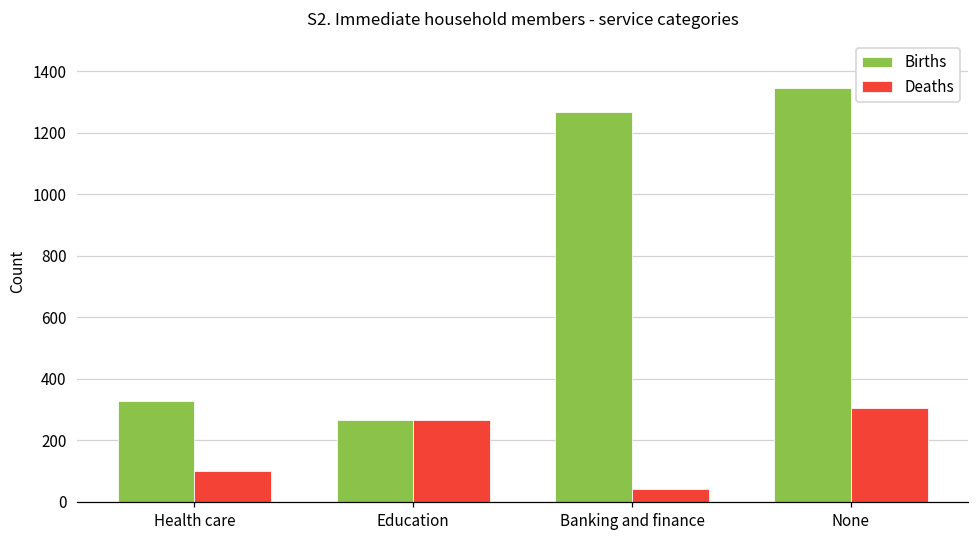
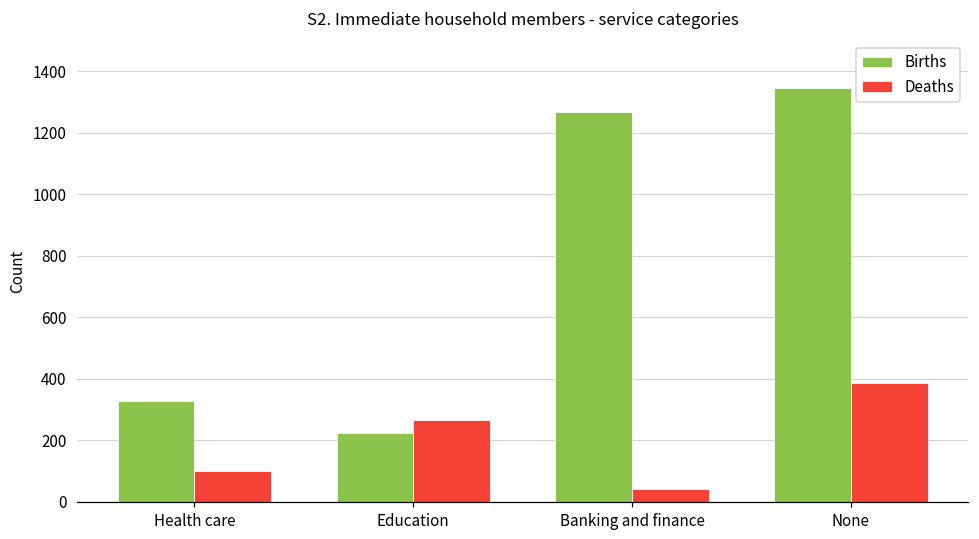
Births, Education: 270 -> 230
Deaths, None: 300 -> 390
